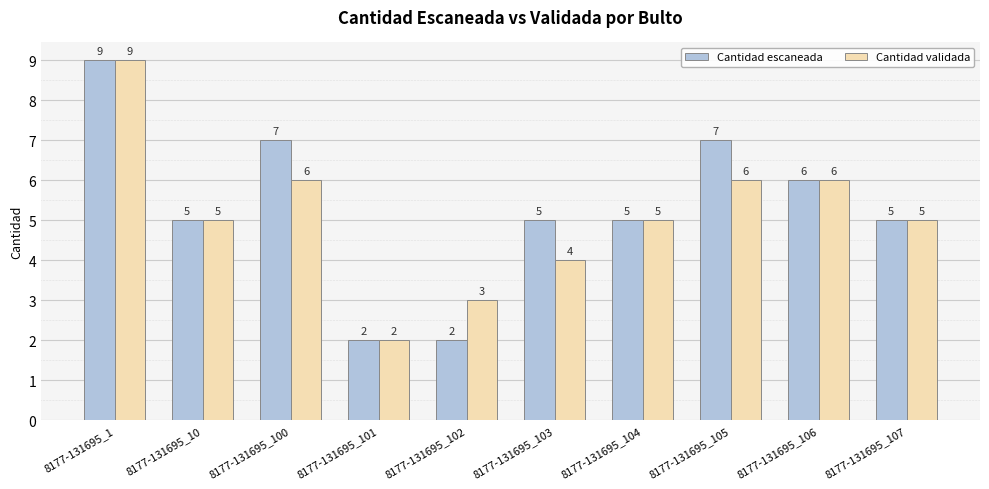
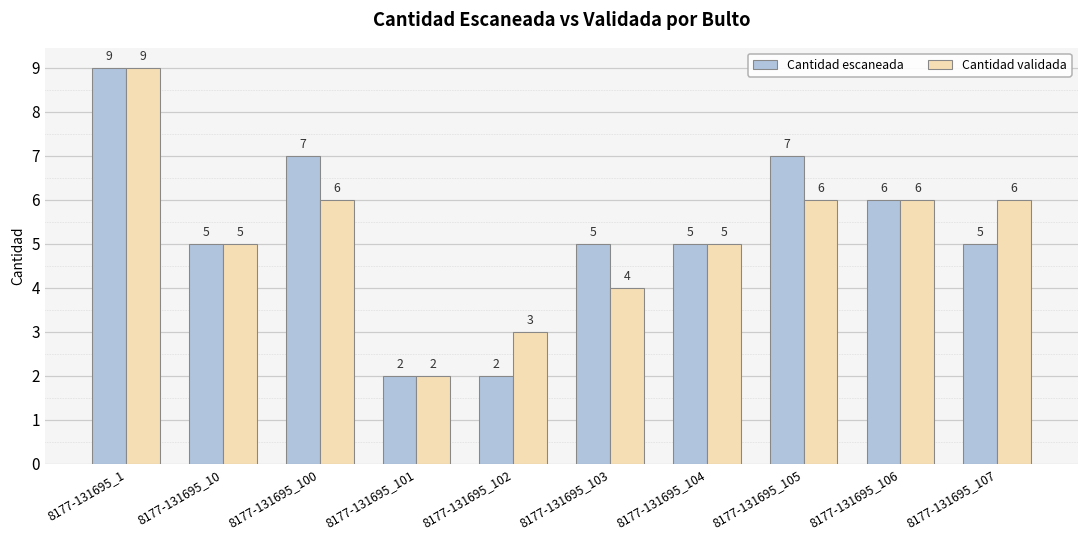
Cantidad validada, 8177-131695_107: 5 -> 6
